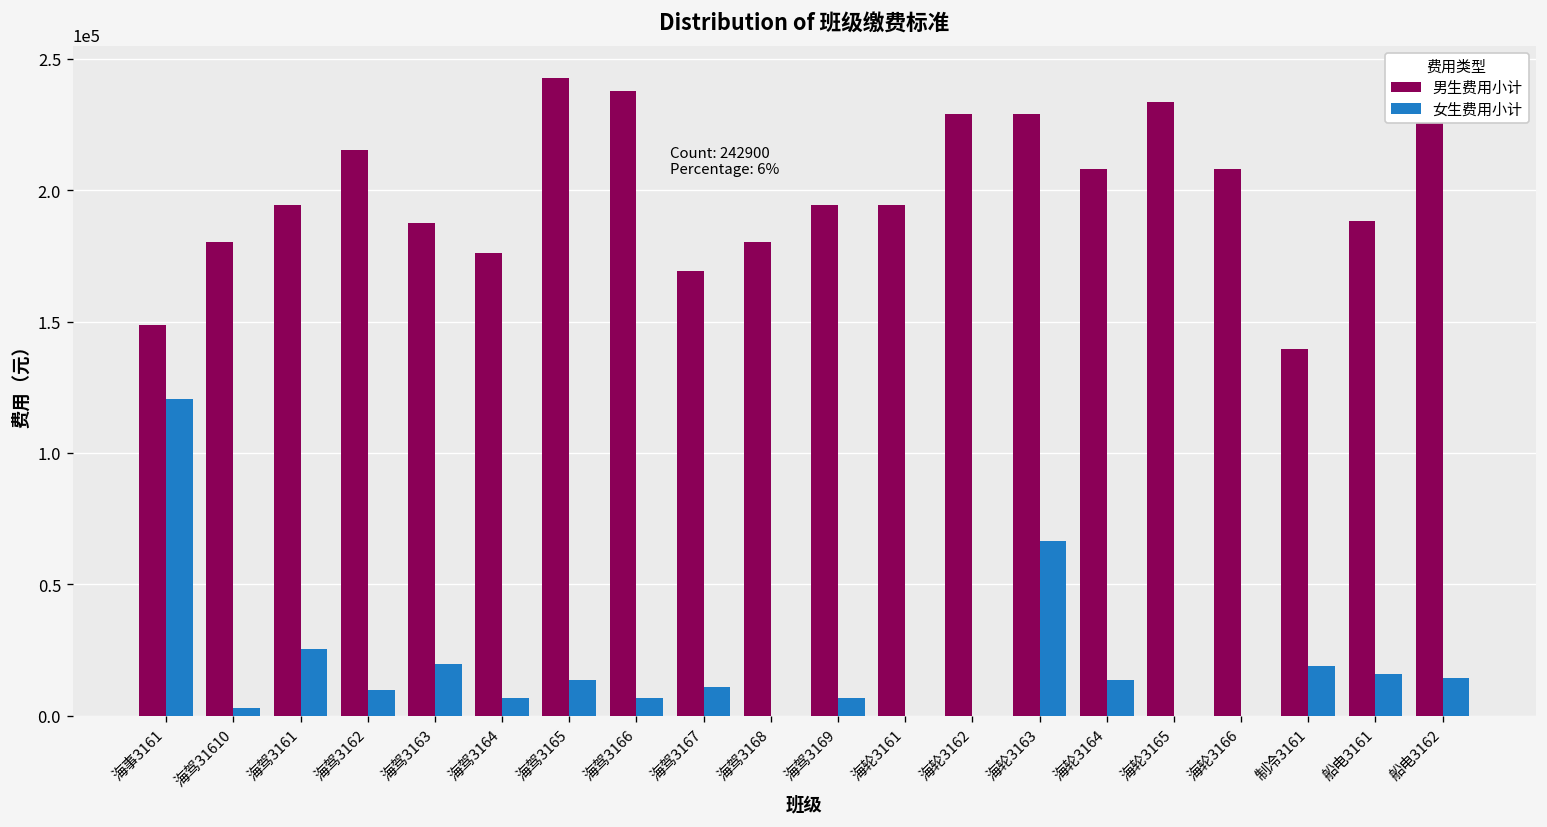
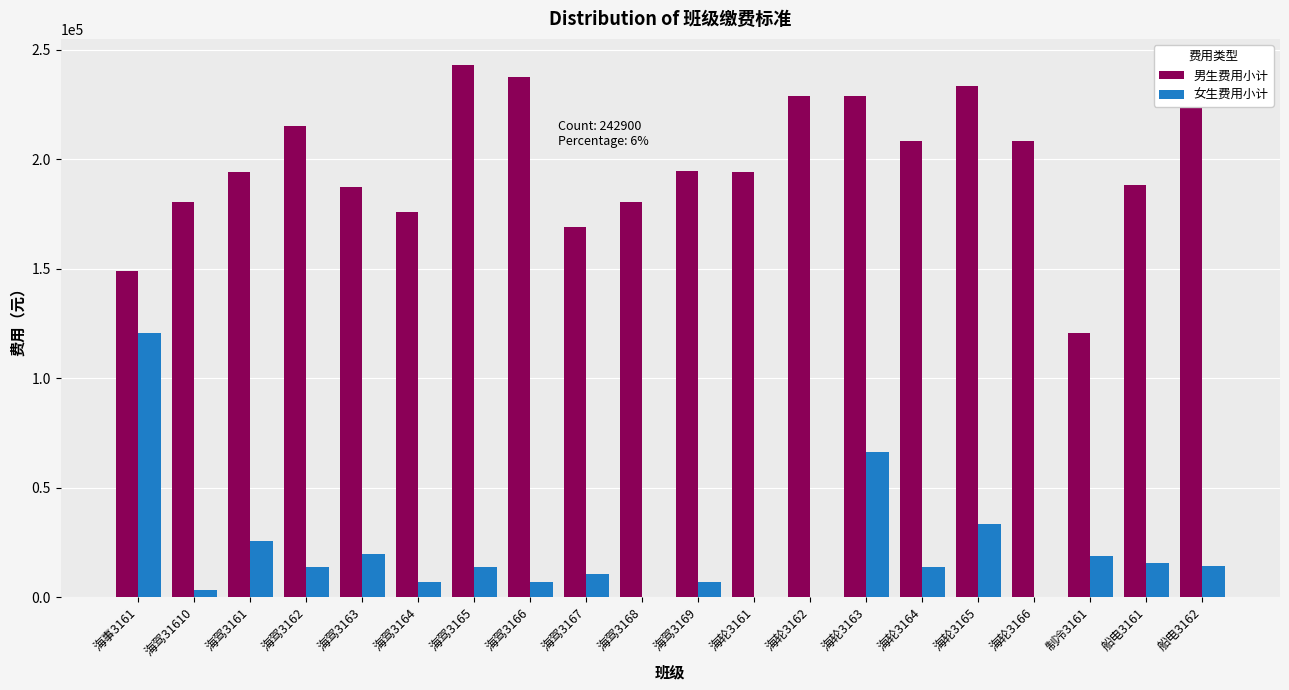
女生费用小计, 海驾3162: 10000 -> 14000
女生费用小计, 海轮3165: 0 -> 33000
男生费用小计, 制冷3161: 140000 -> 121000
